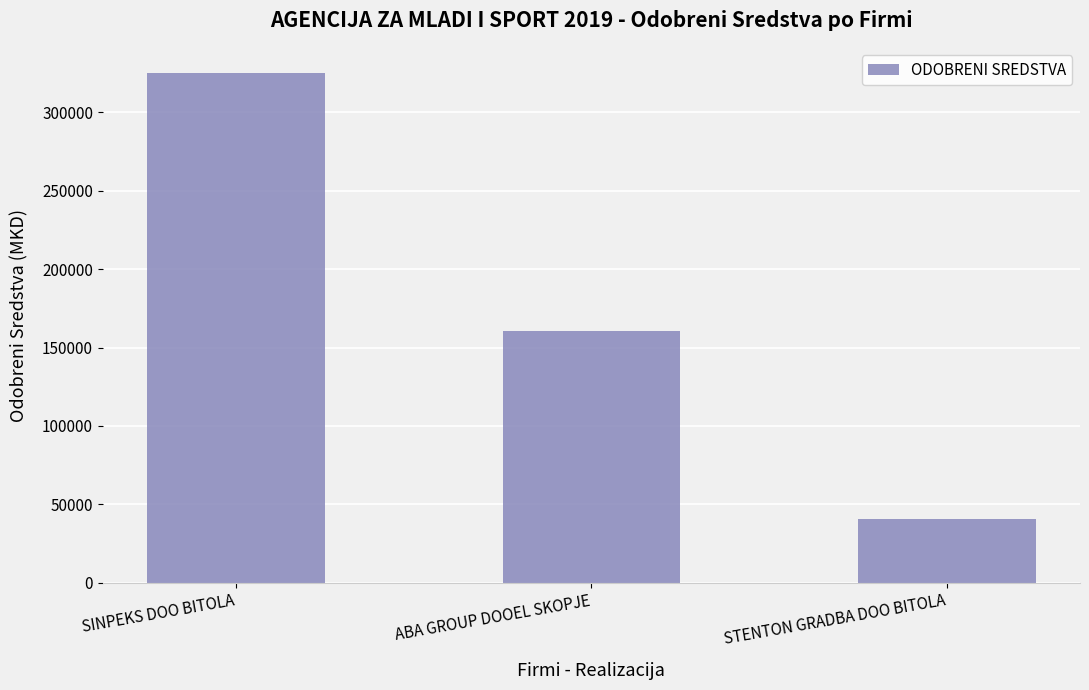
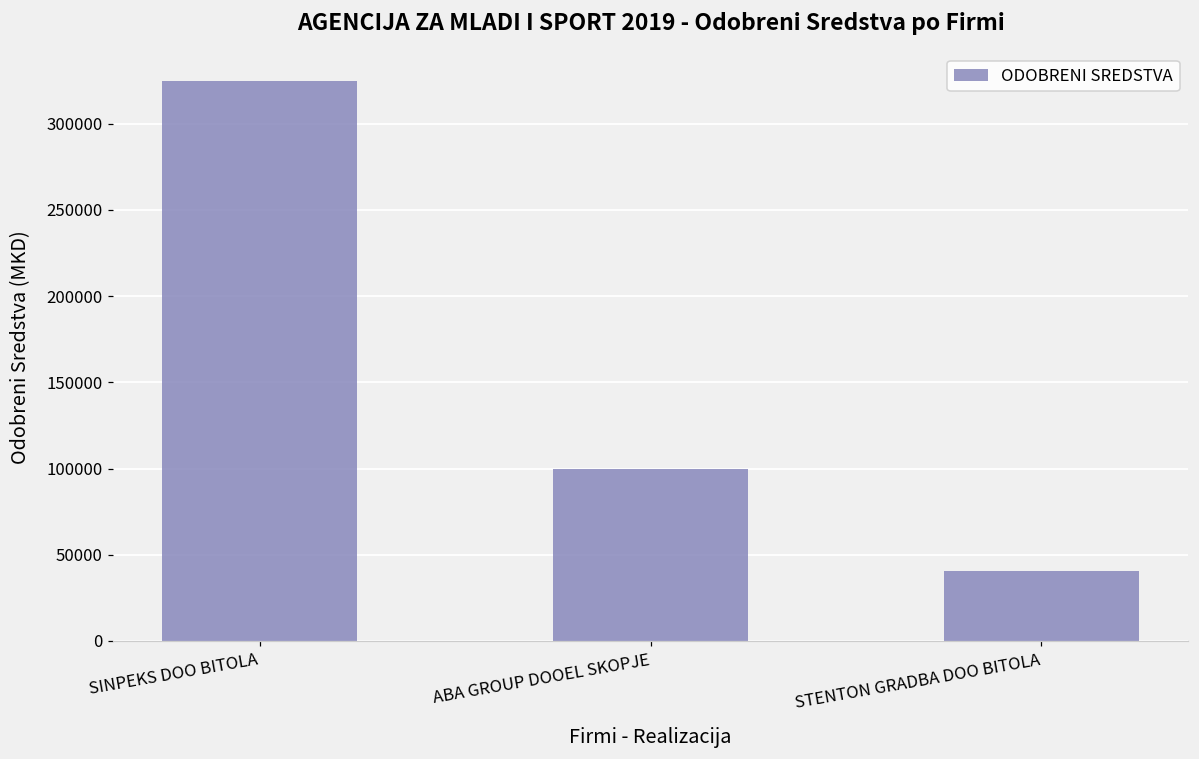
ABA GROUP DOOEL SKOPJE: 161000 -> 100000
